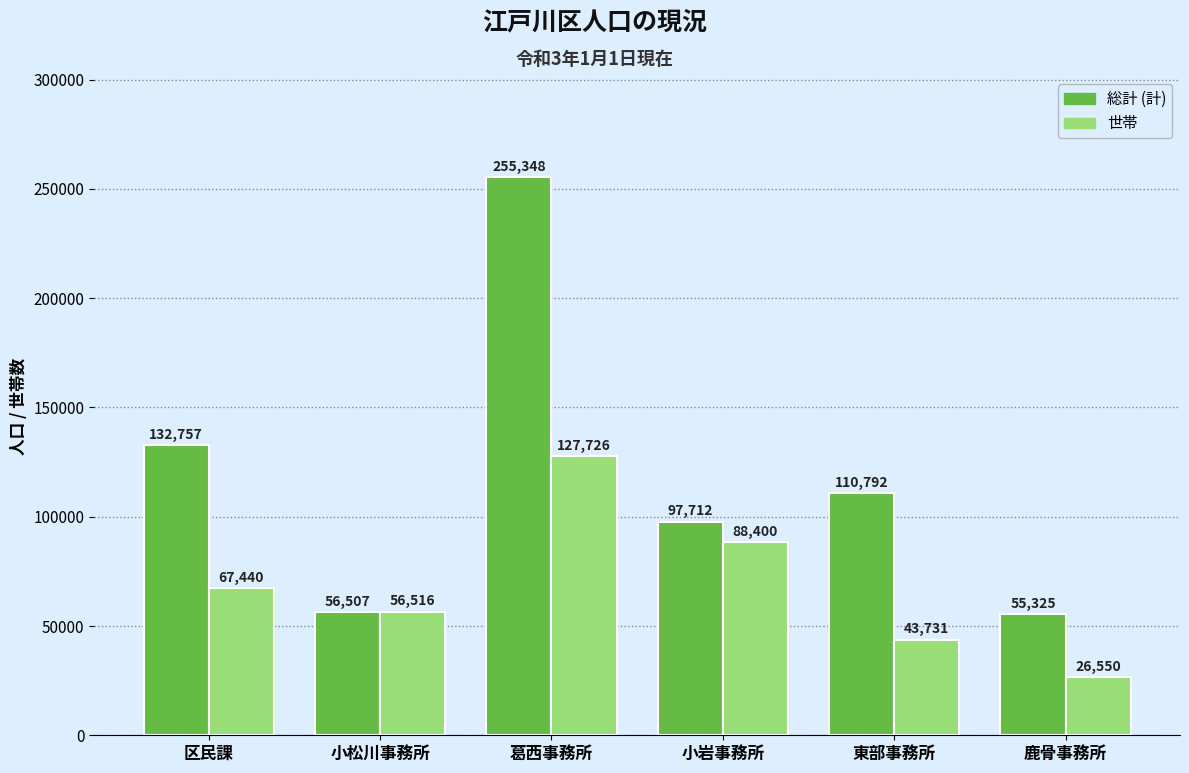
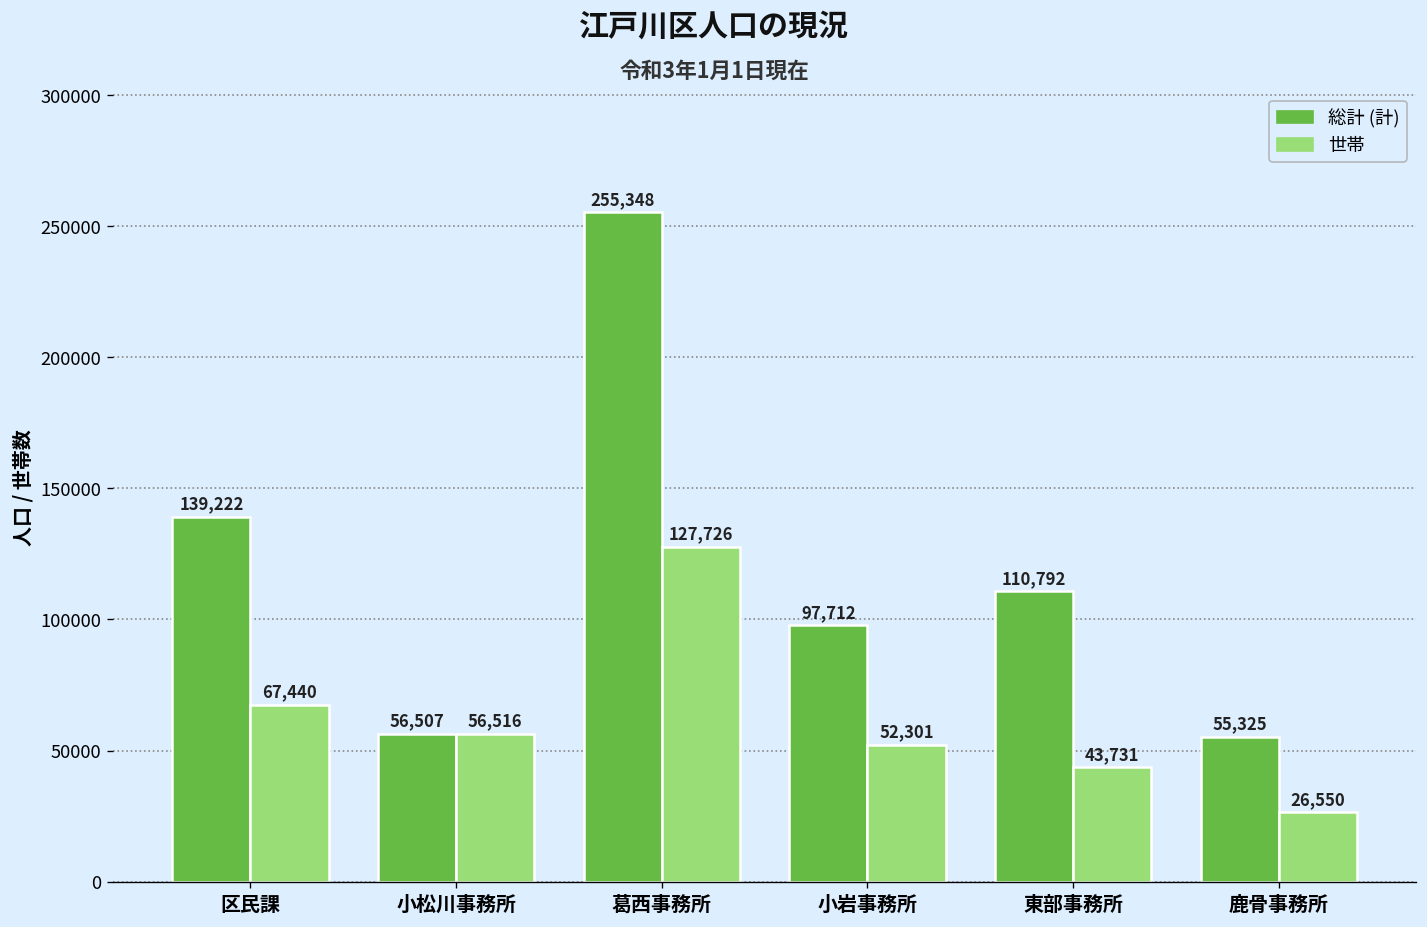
総計 (計), 区民課: 132,757 -> 139,222
世帯, 小岩事務所: 88,400 -> 52,301
